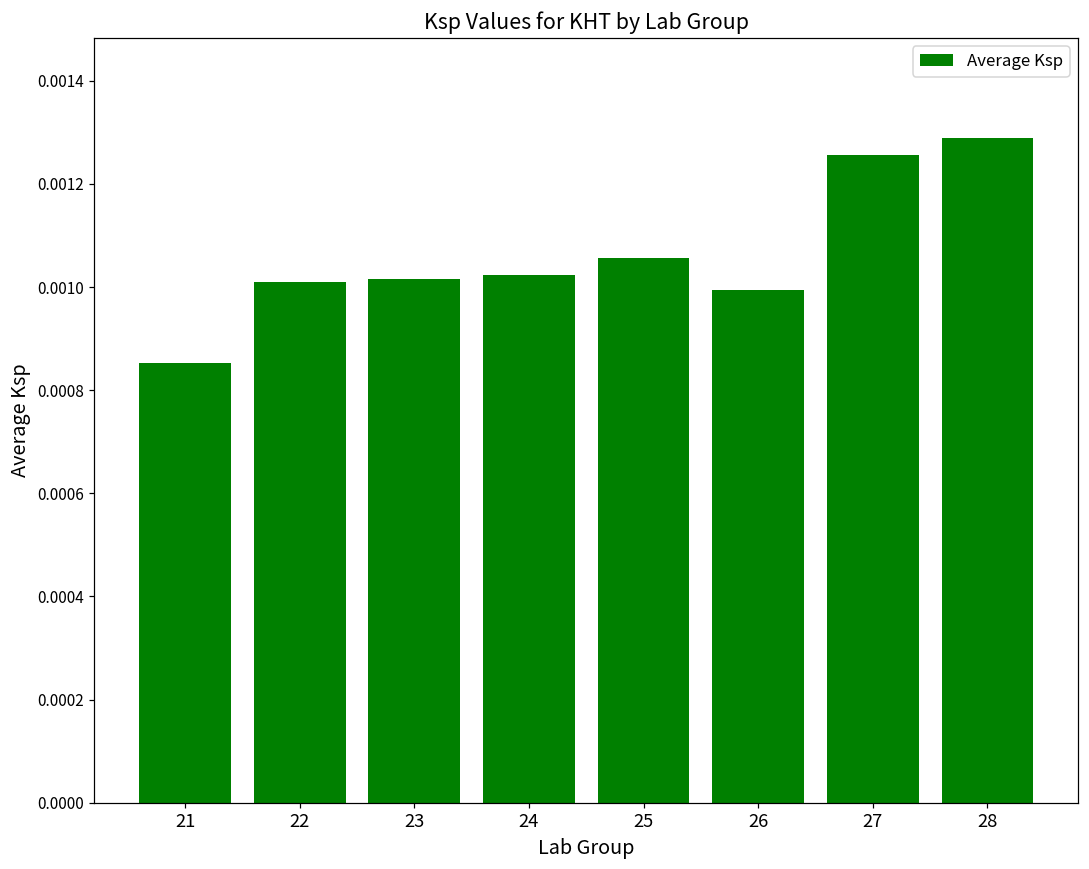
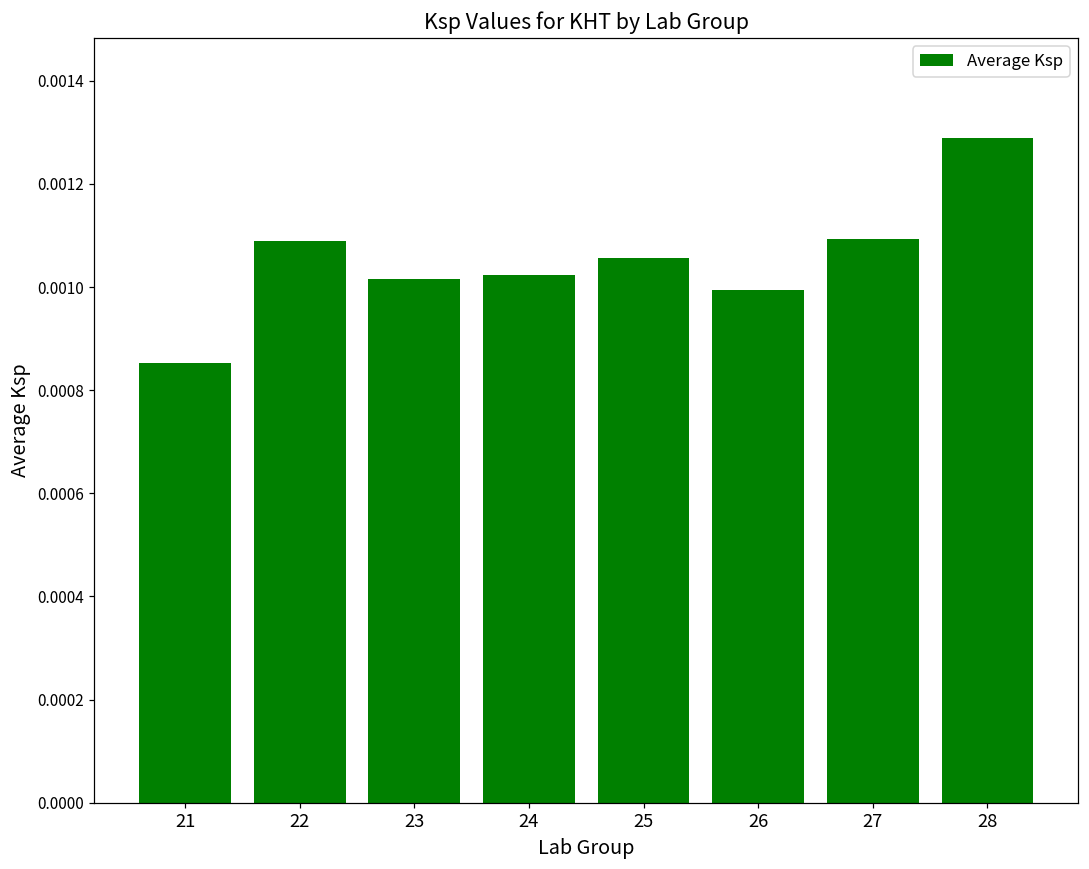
22: 0.00101 -> 0.00109
27: 0.00126 -> 0.00109
